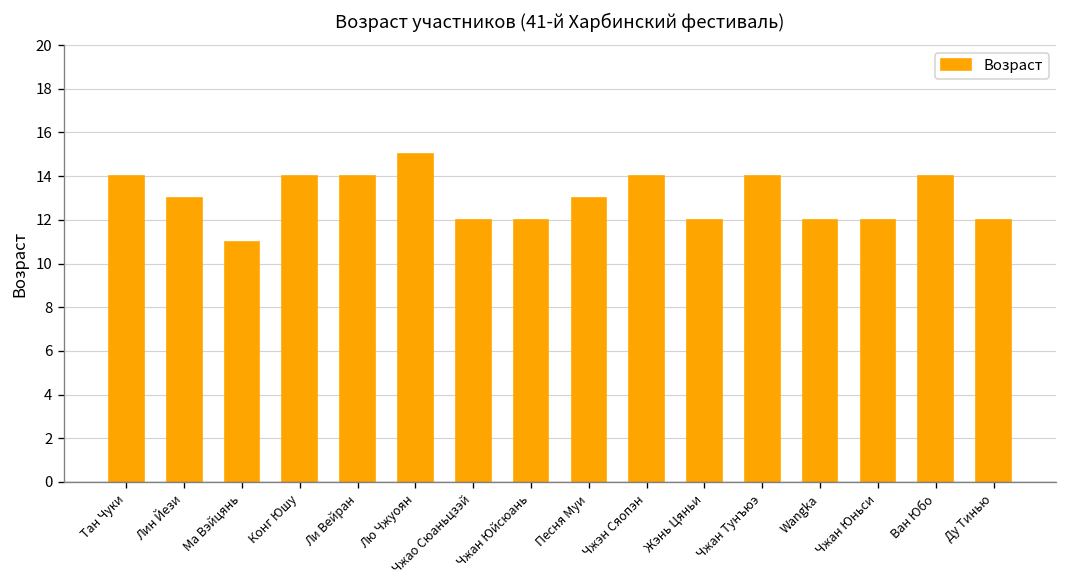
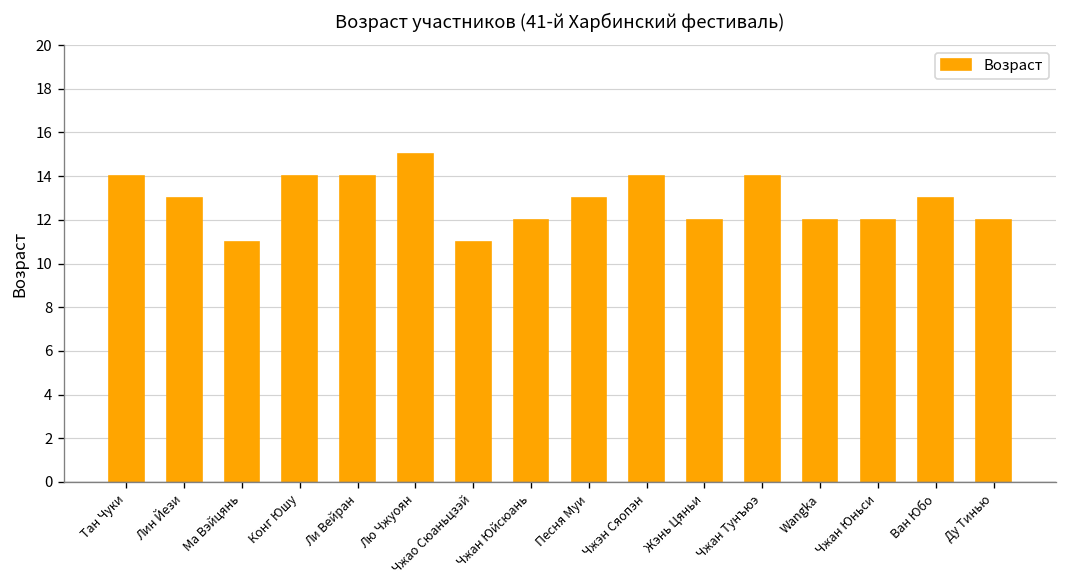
Чжао Сюаньцзэй: 12 -> 11
Ван Юбо: 14 -> 13
